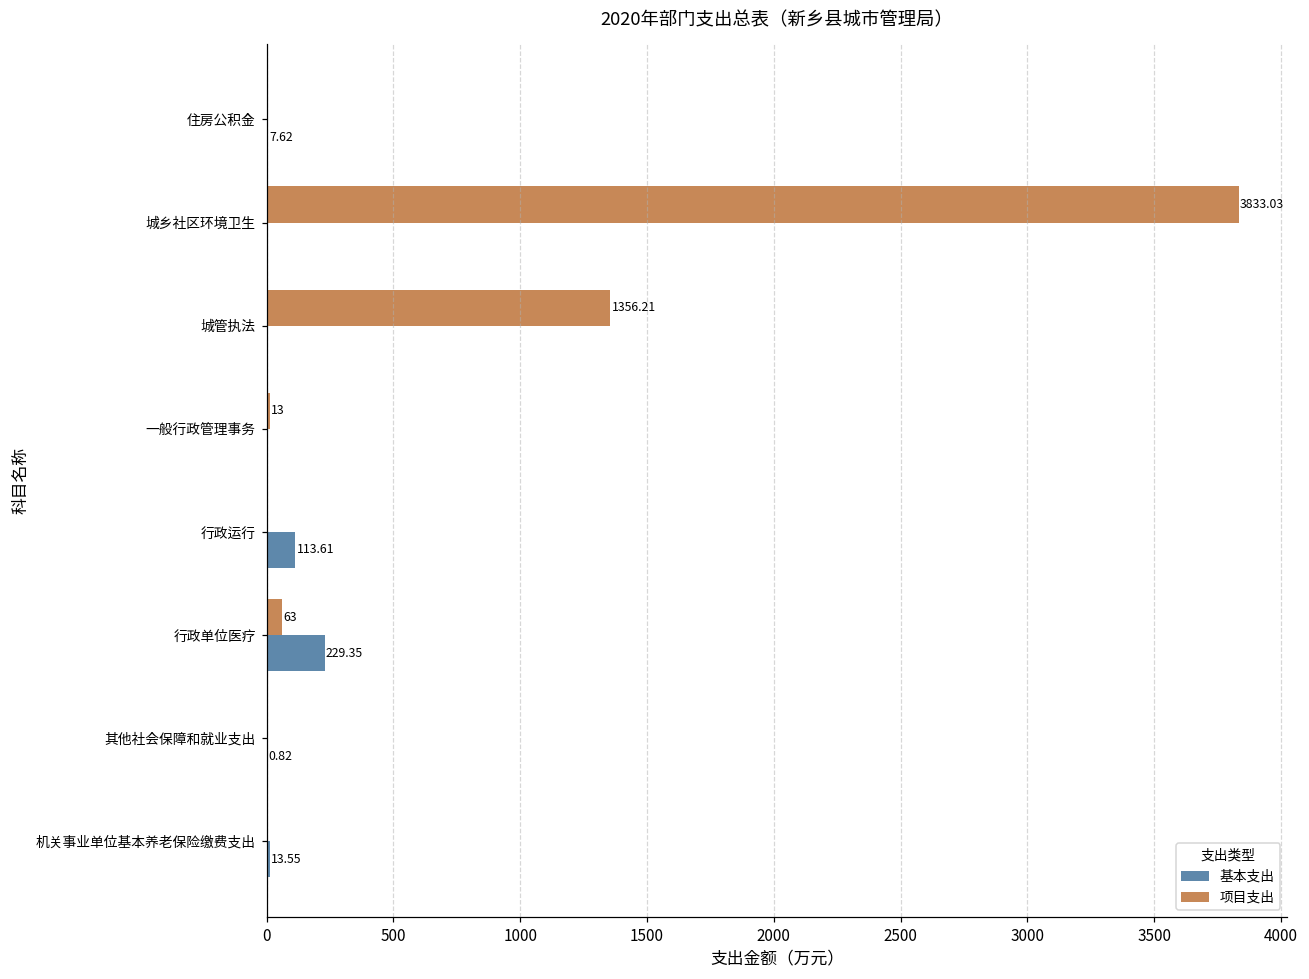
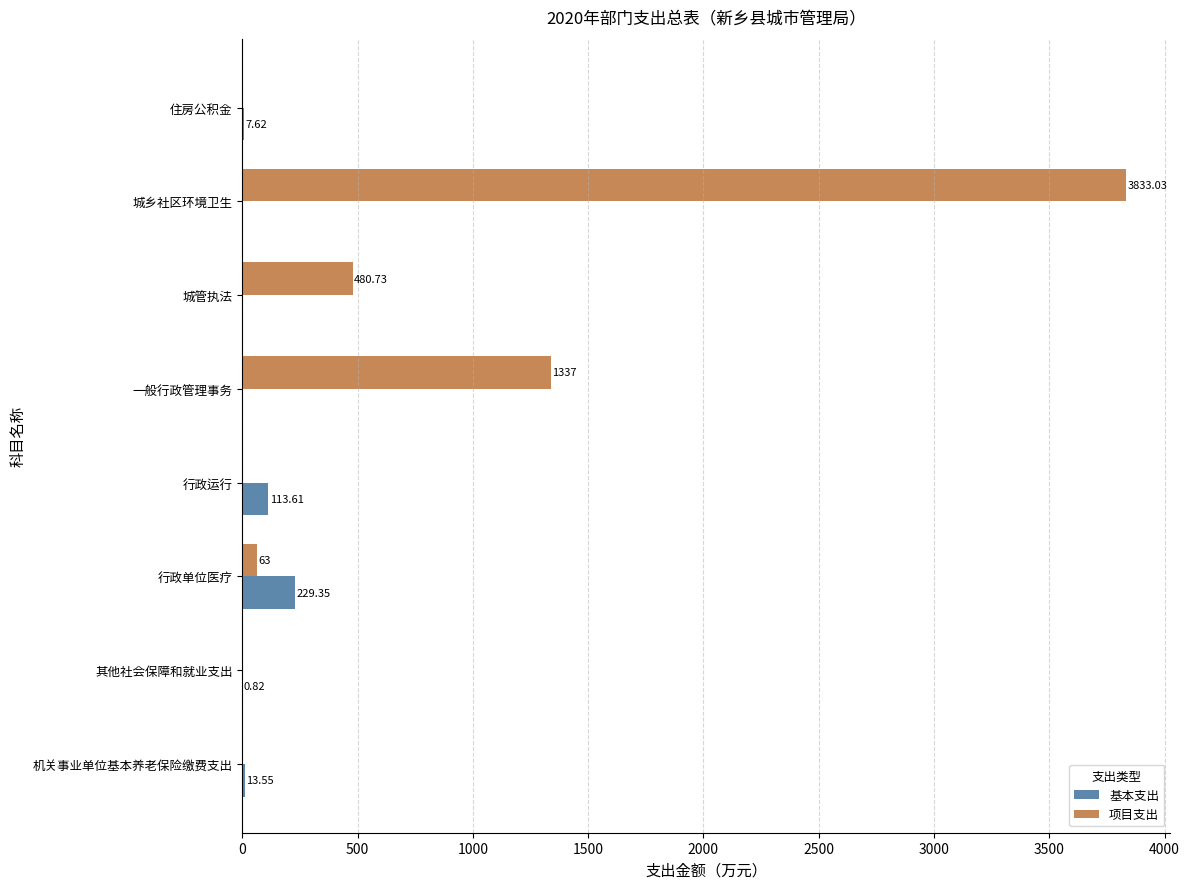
项目支出, 城管执法: 1356.21 -> 480.73
项目支出, 一般行政管理事务: 13 -> 1337
